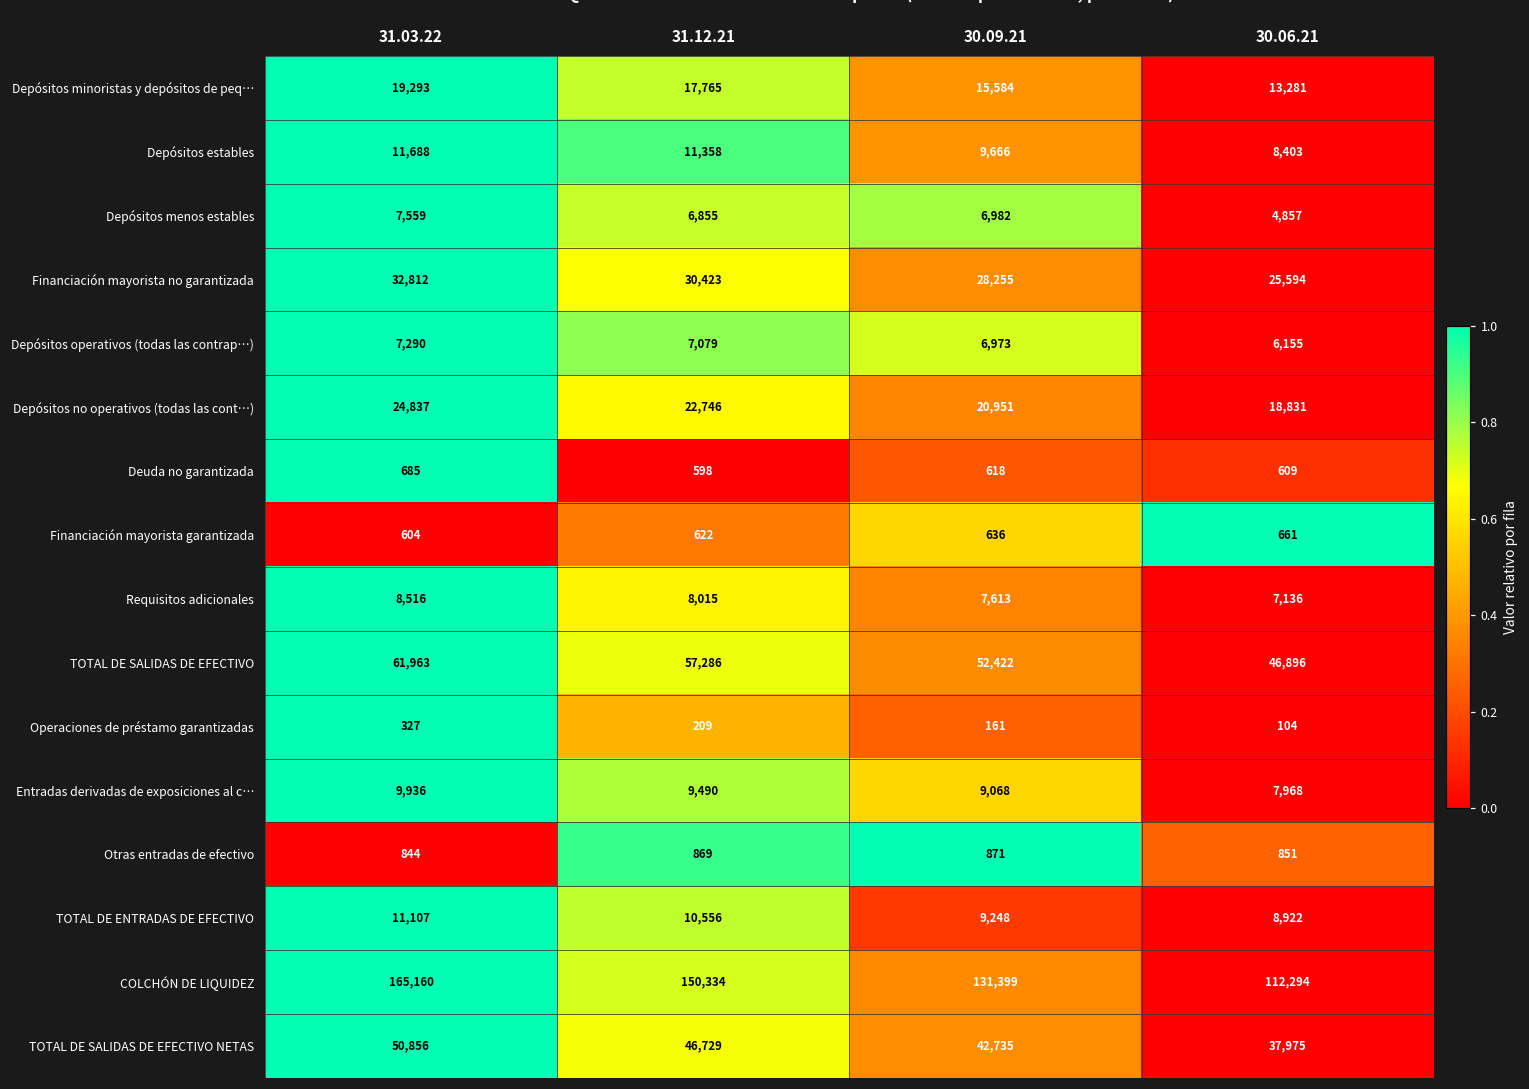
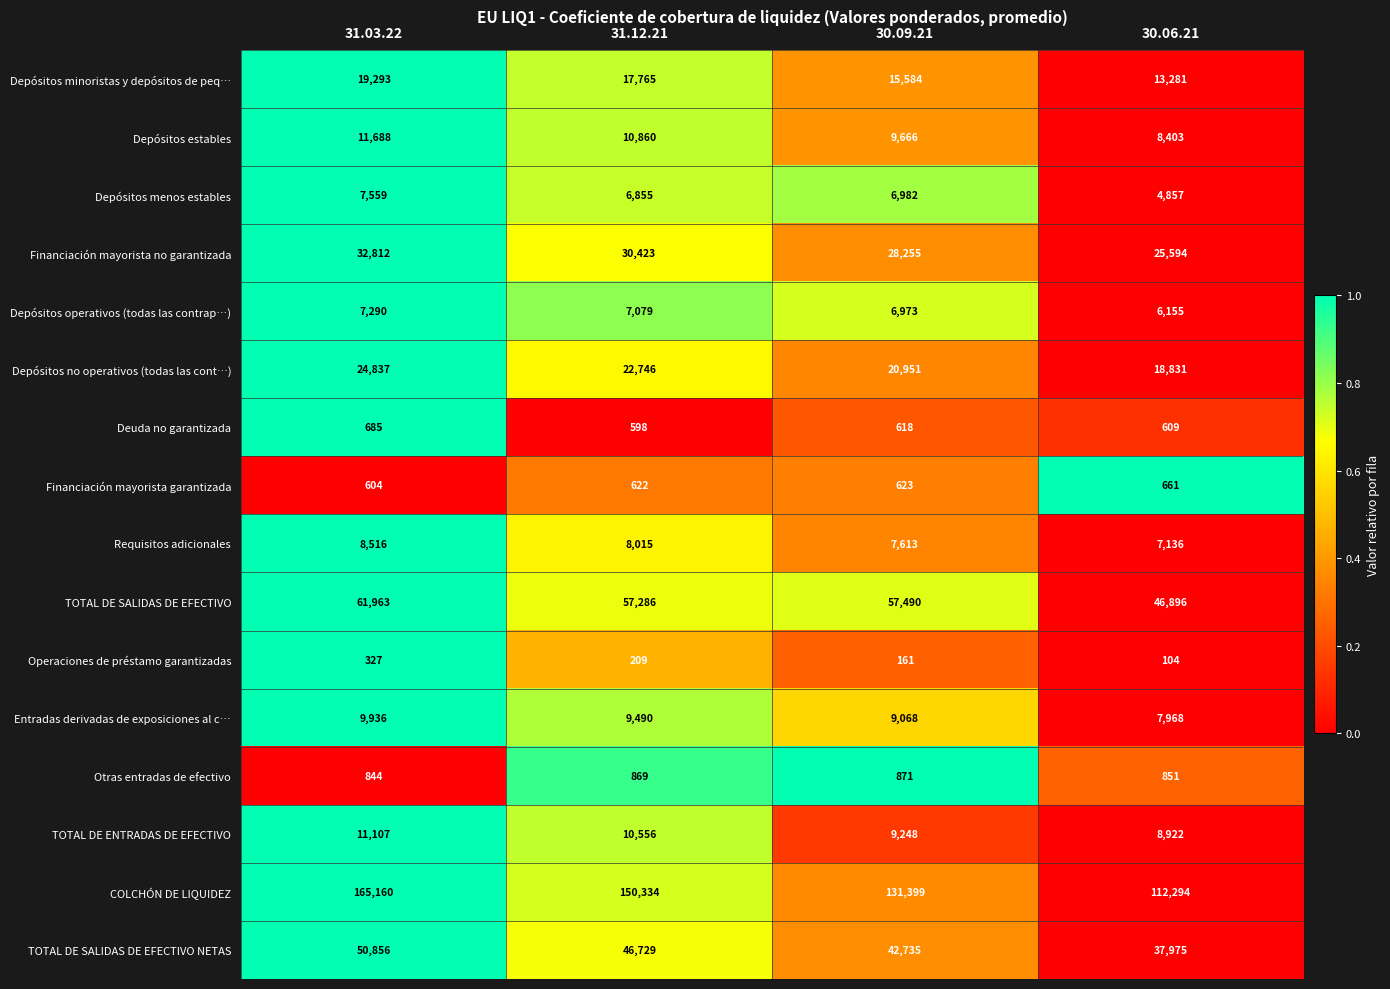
Depósitos estables, 31.12.21: 11,358 -> 10,860
Financiación mayorista garantizada, 30.09.21: 636 -> 623
TOTAL DE SALIDAS DE EFECTIVO, 30.09.21: 52,422 -> 57,490
